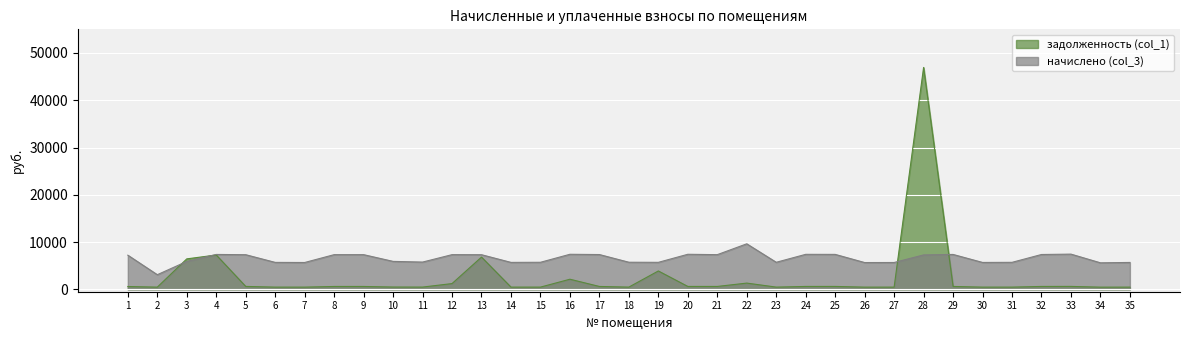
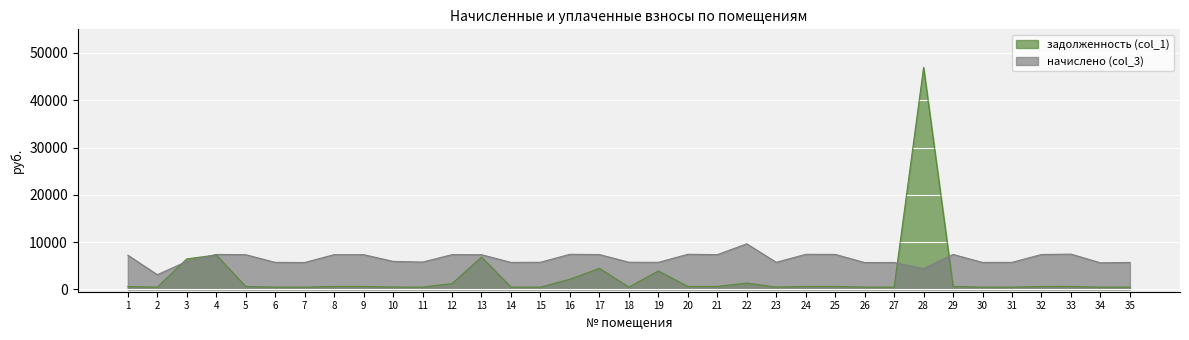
задолженность (col_1), 17: 1000 -> 4000
начислено (col_3), 28: 7000 -> 4000
